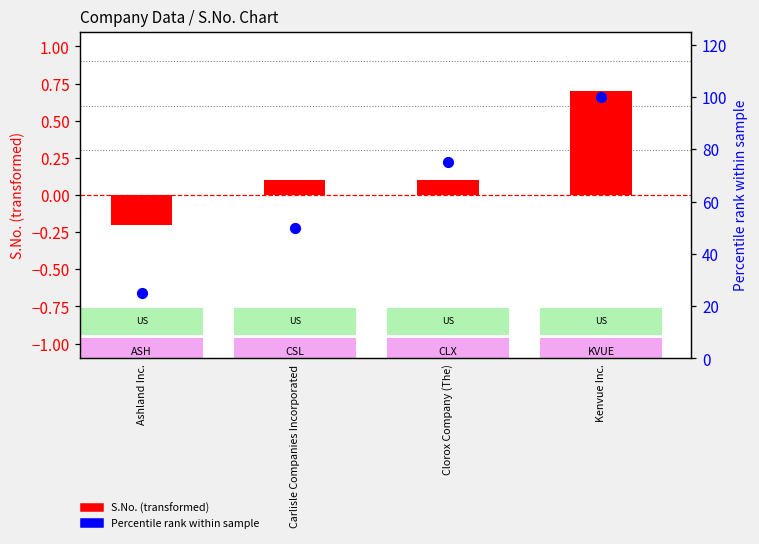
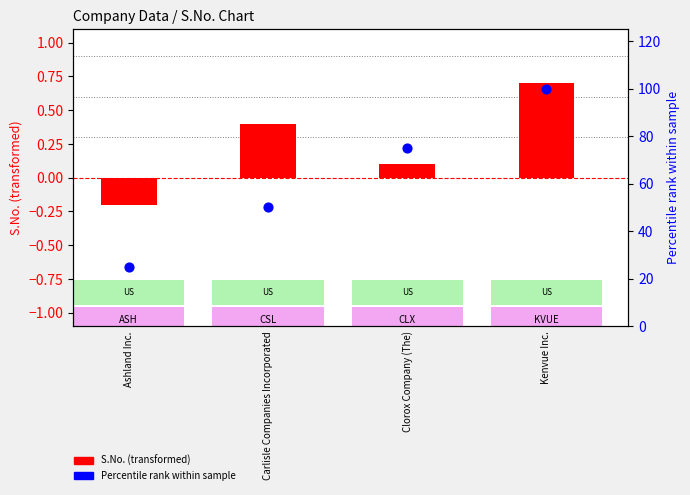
S.No. (transformed), Carlisle Companies Incorporated: 0.10 -> 0.40
